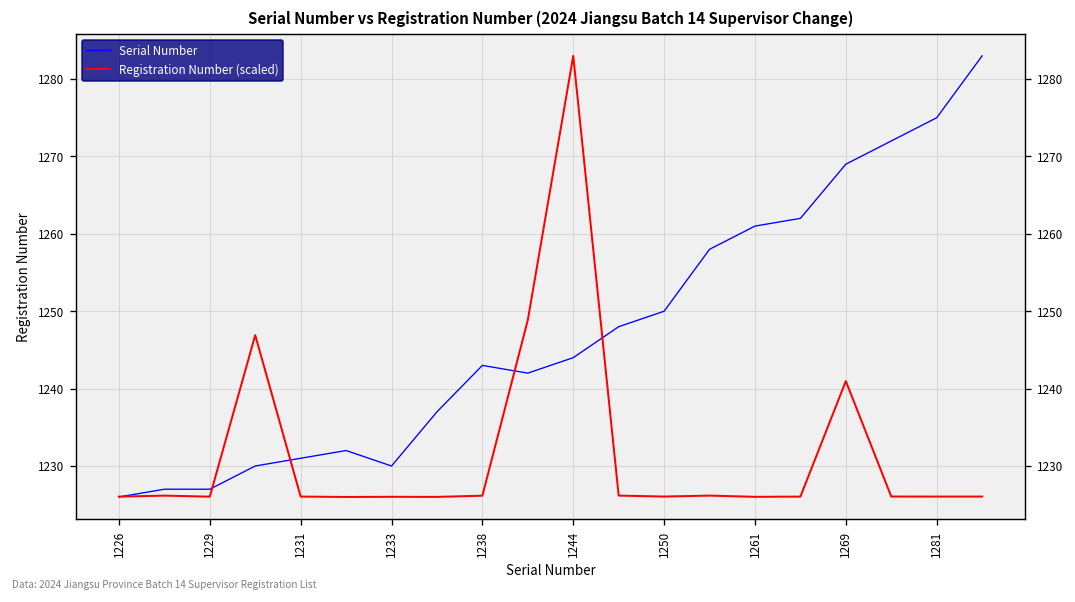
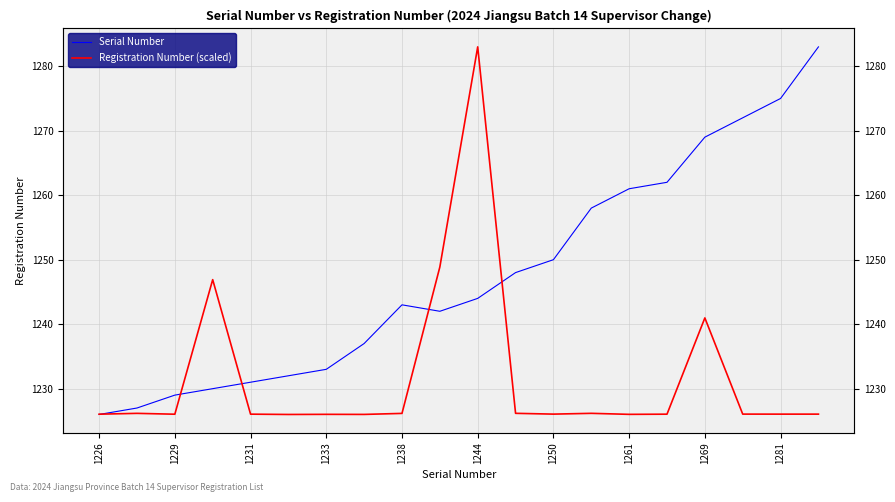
Serial Number, 1229: 1227 -> 1229
Serial Number, 1233: 1230 -> 1233
